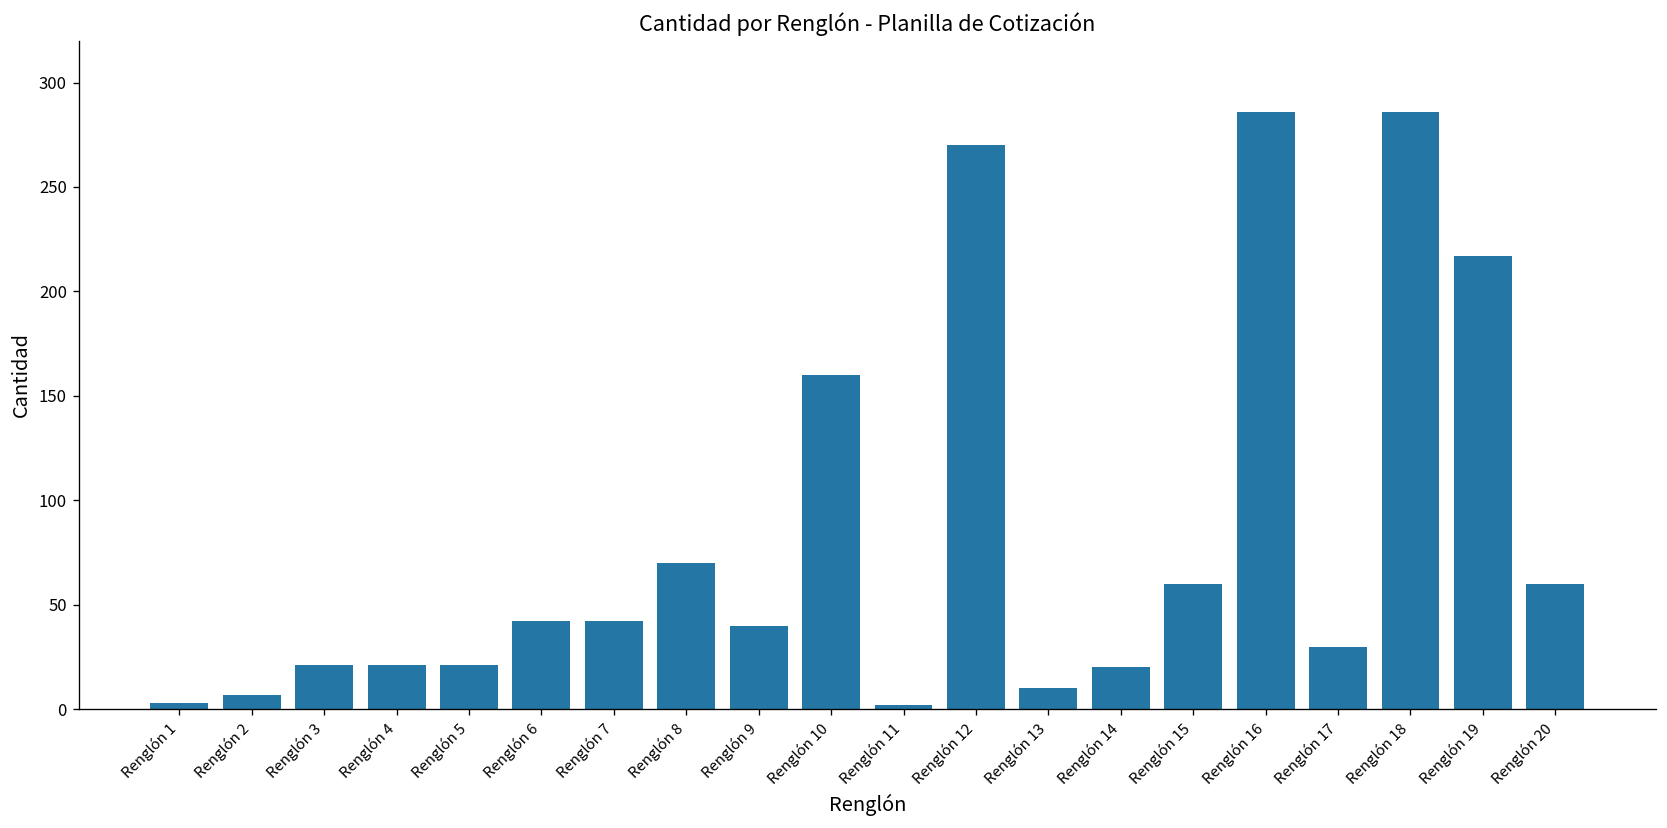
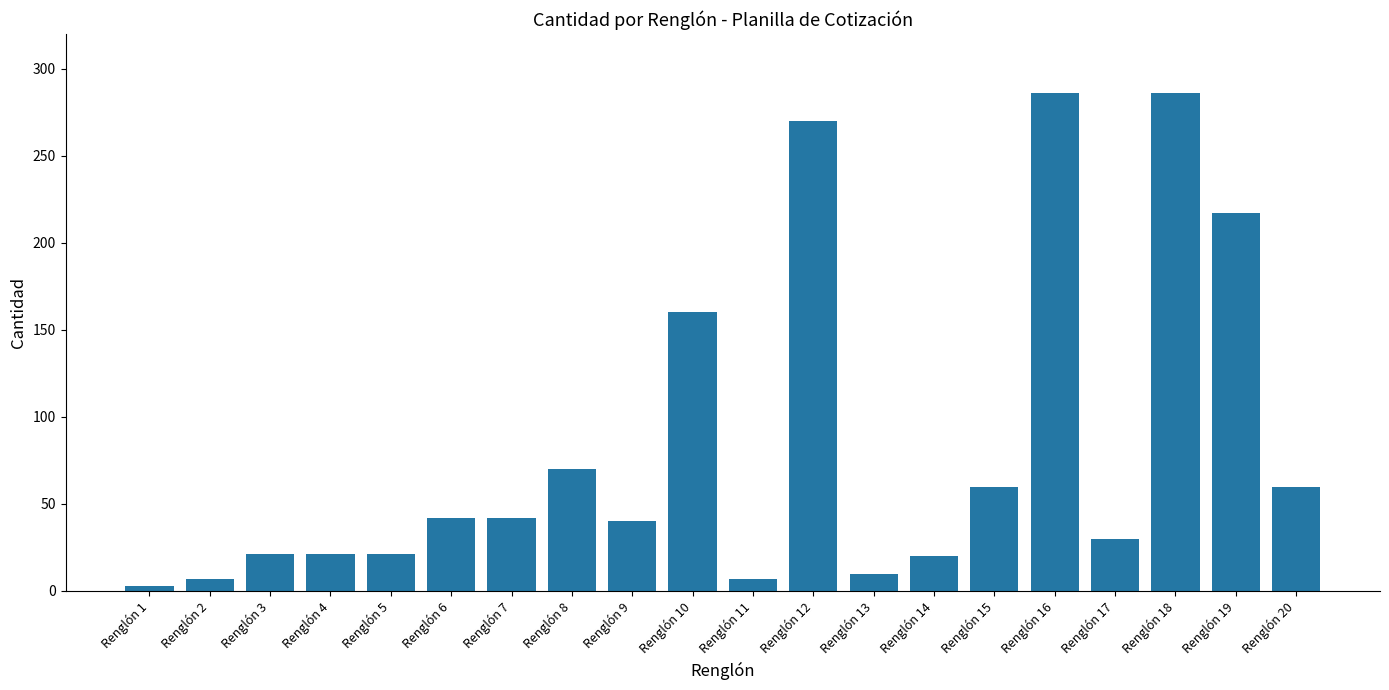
Renglón 11: 2 -> 7
